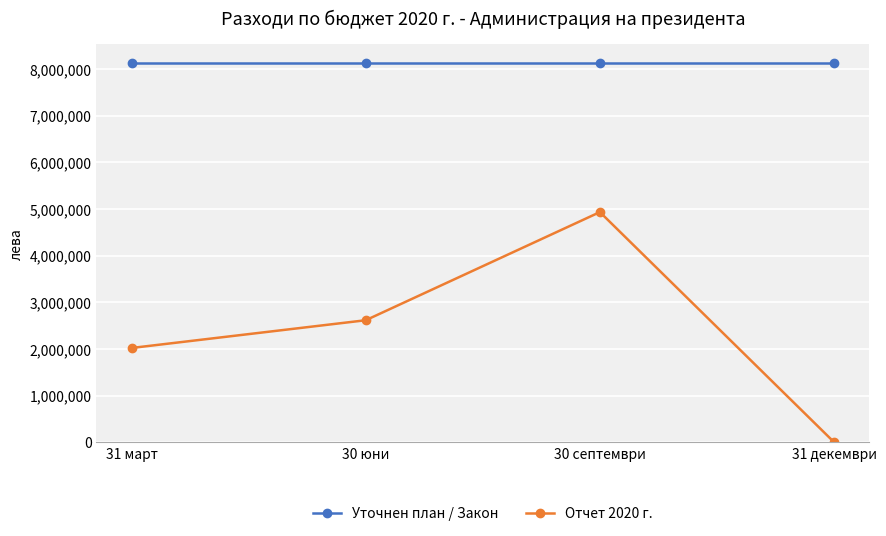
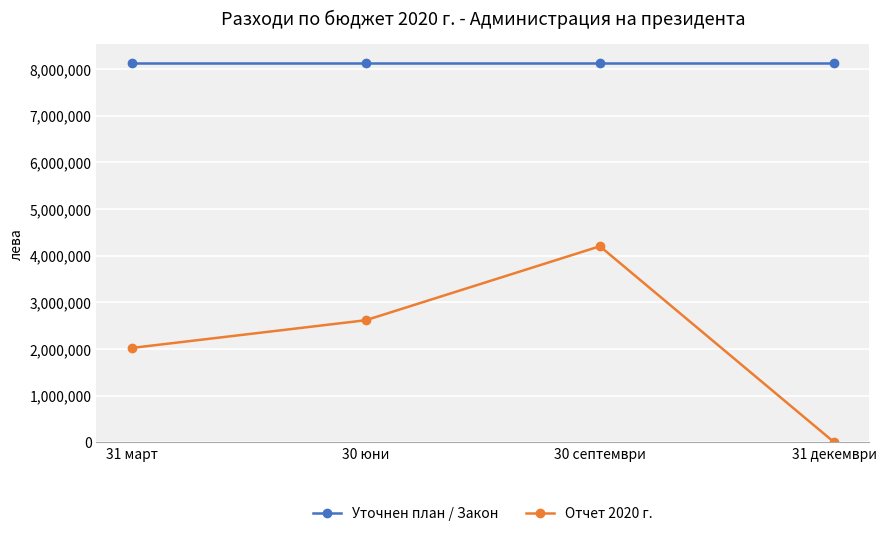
Отчет 2020 г., 30 септември: 4,900,000 -> 4,200,000
